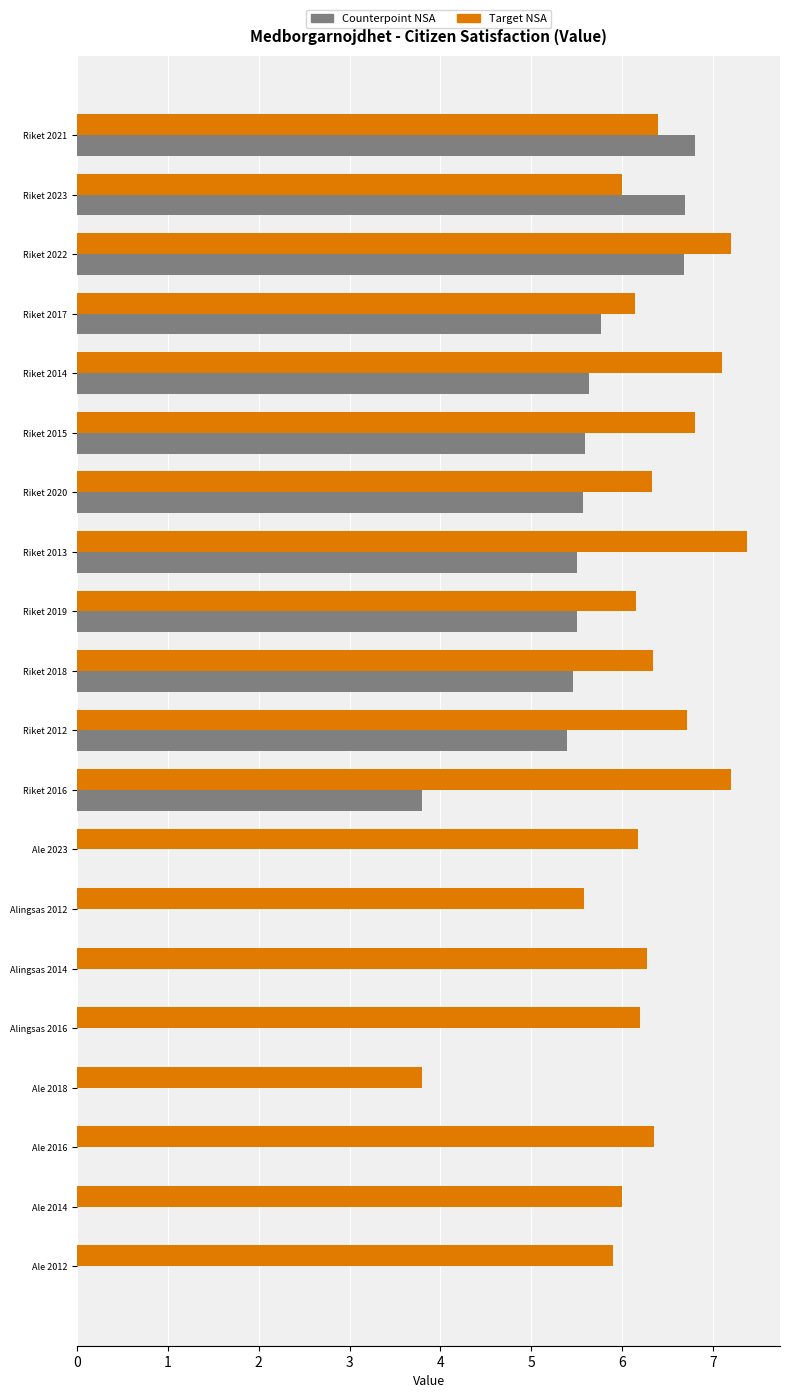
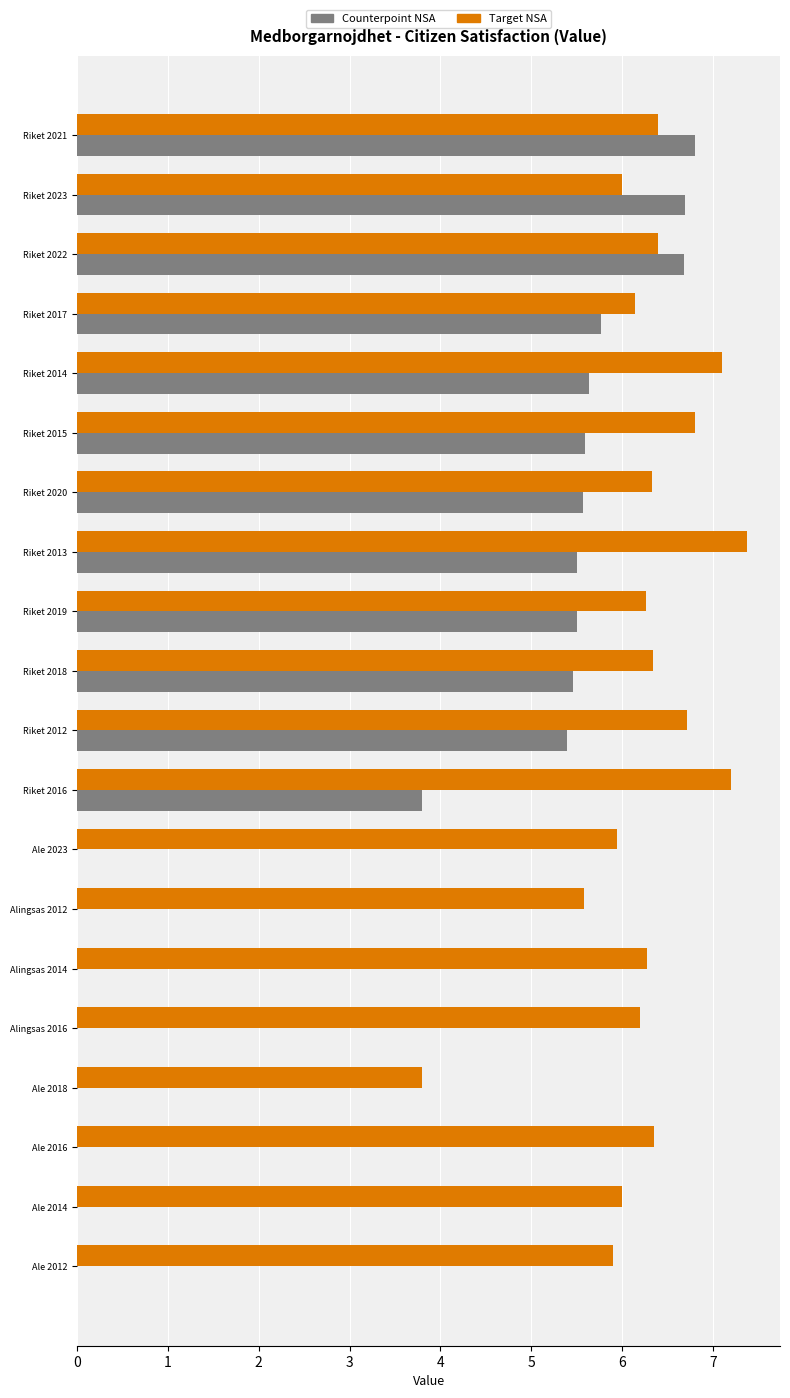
Target NSA, Riket 2022: 7.2 -> 6.4
Target NSA, Riket 2019: 6.2 -> 6.3
Target NSA, Ale 2023: 6.2 -> 6.0
